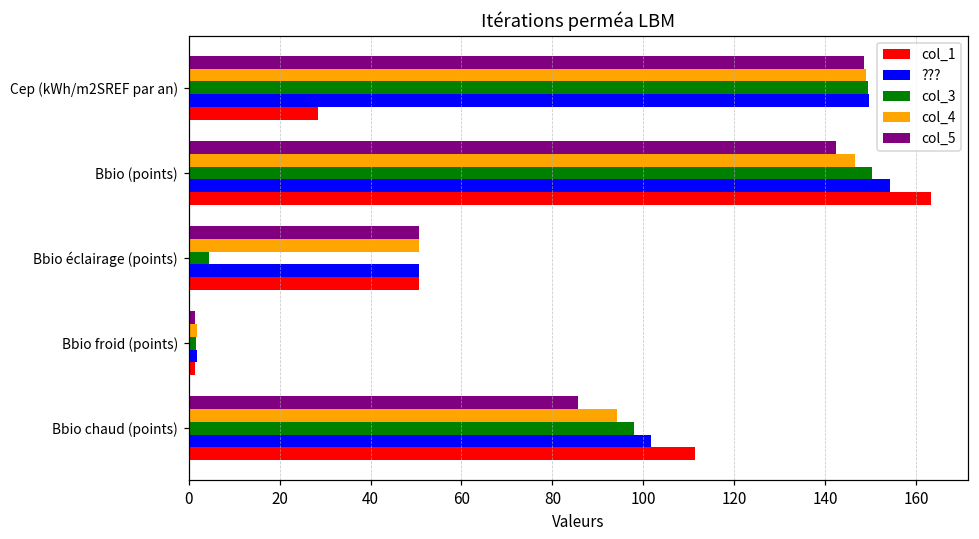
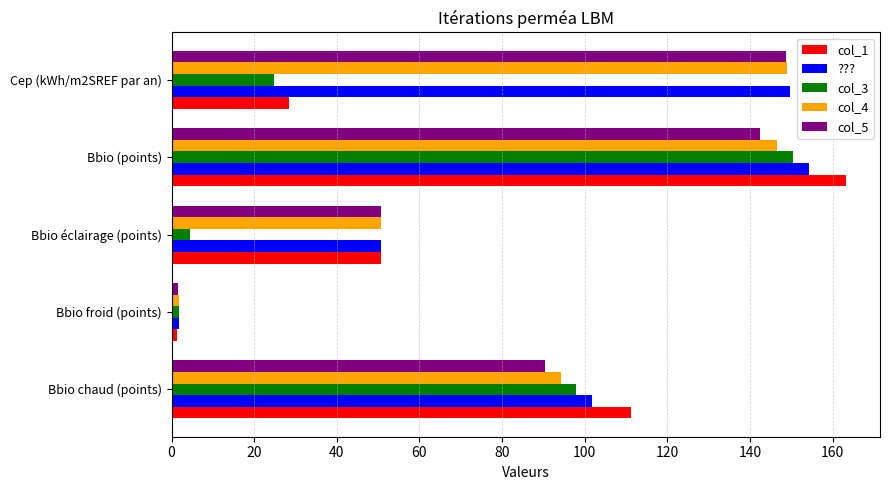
col_3, Cep (kWh/m2SREF par an): 149 -> 25
col_5, Bbio chaud (points): 86 -> 90
